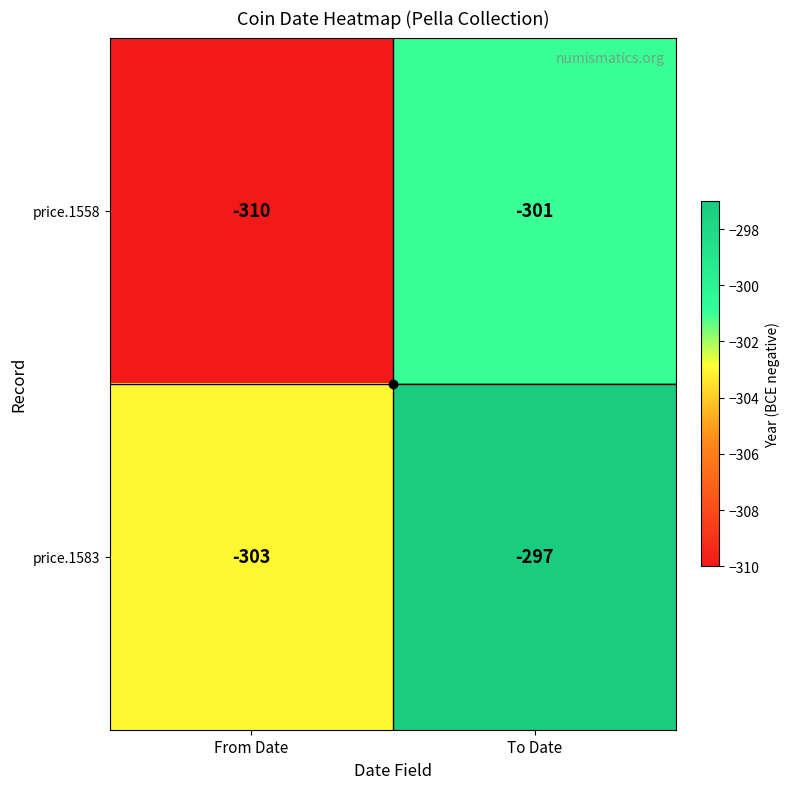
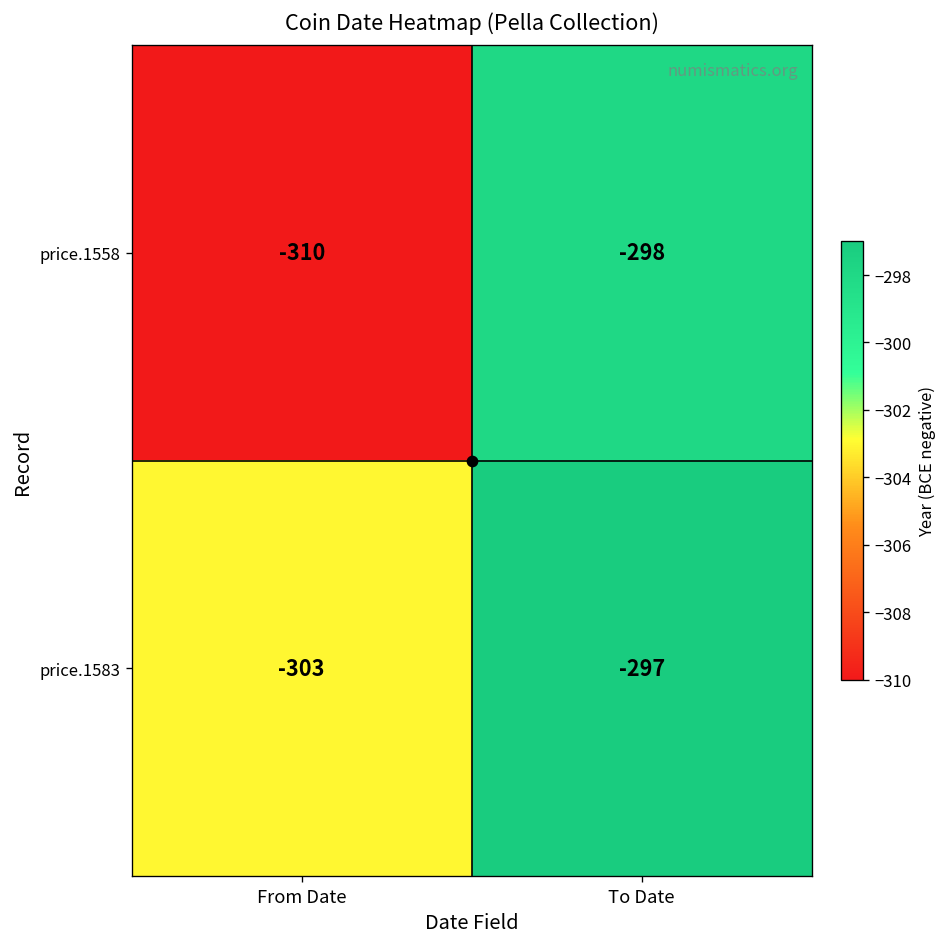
price.1558, To Date: -301 -> -298
